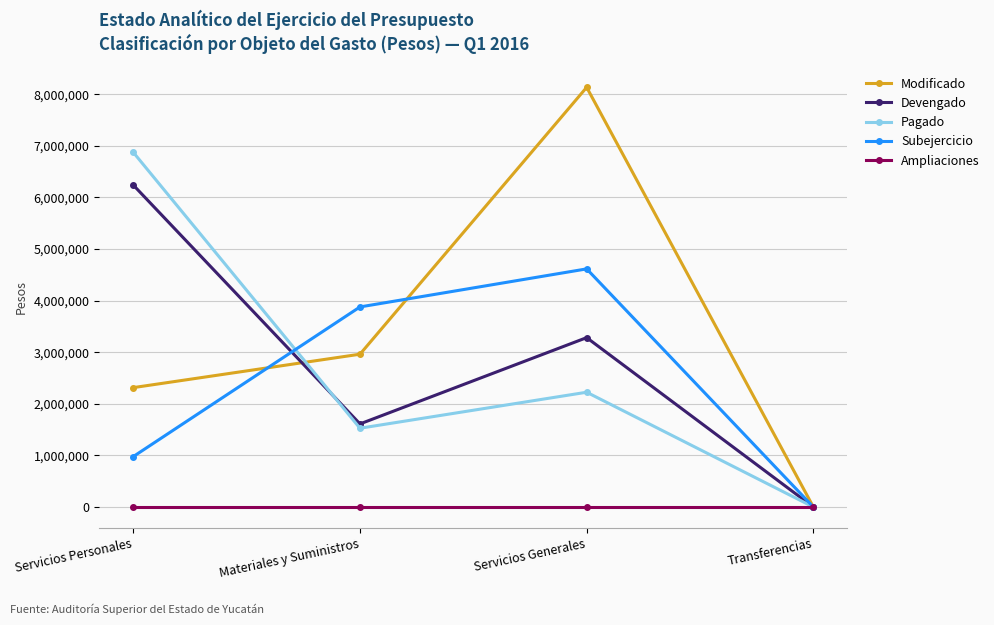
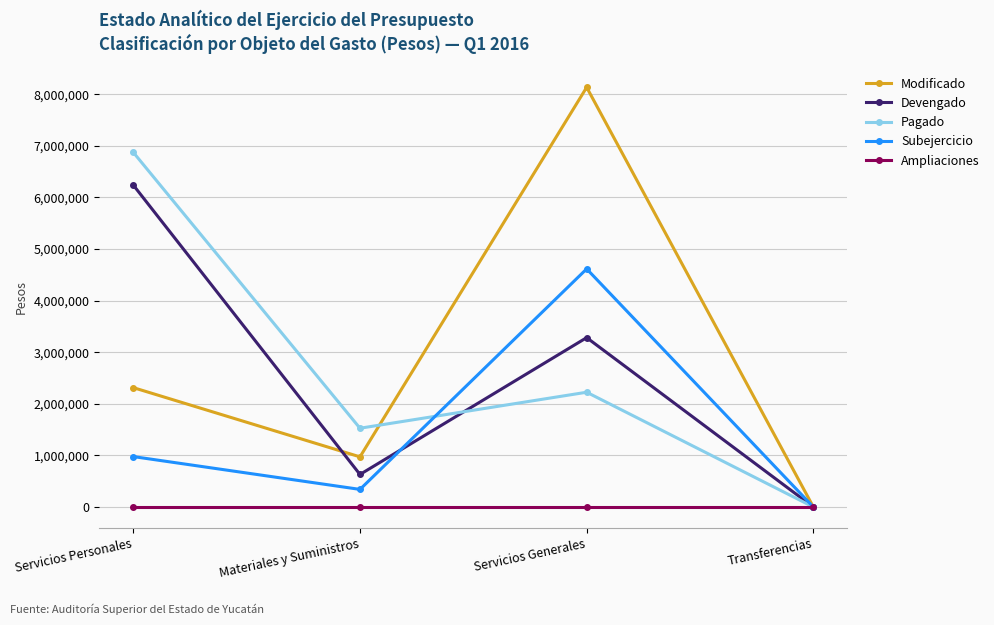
Modificado, Materiales y Suministros: 3,000,000 -> 1,000,000
Devengado, Materiales y Suministros: 1,600,000 -> 600,000
Subejercicio, Materiales y Suministros: 3,900,000 -> 300,000
